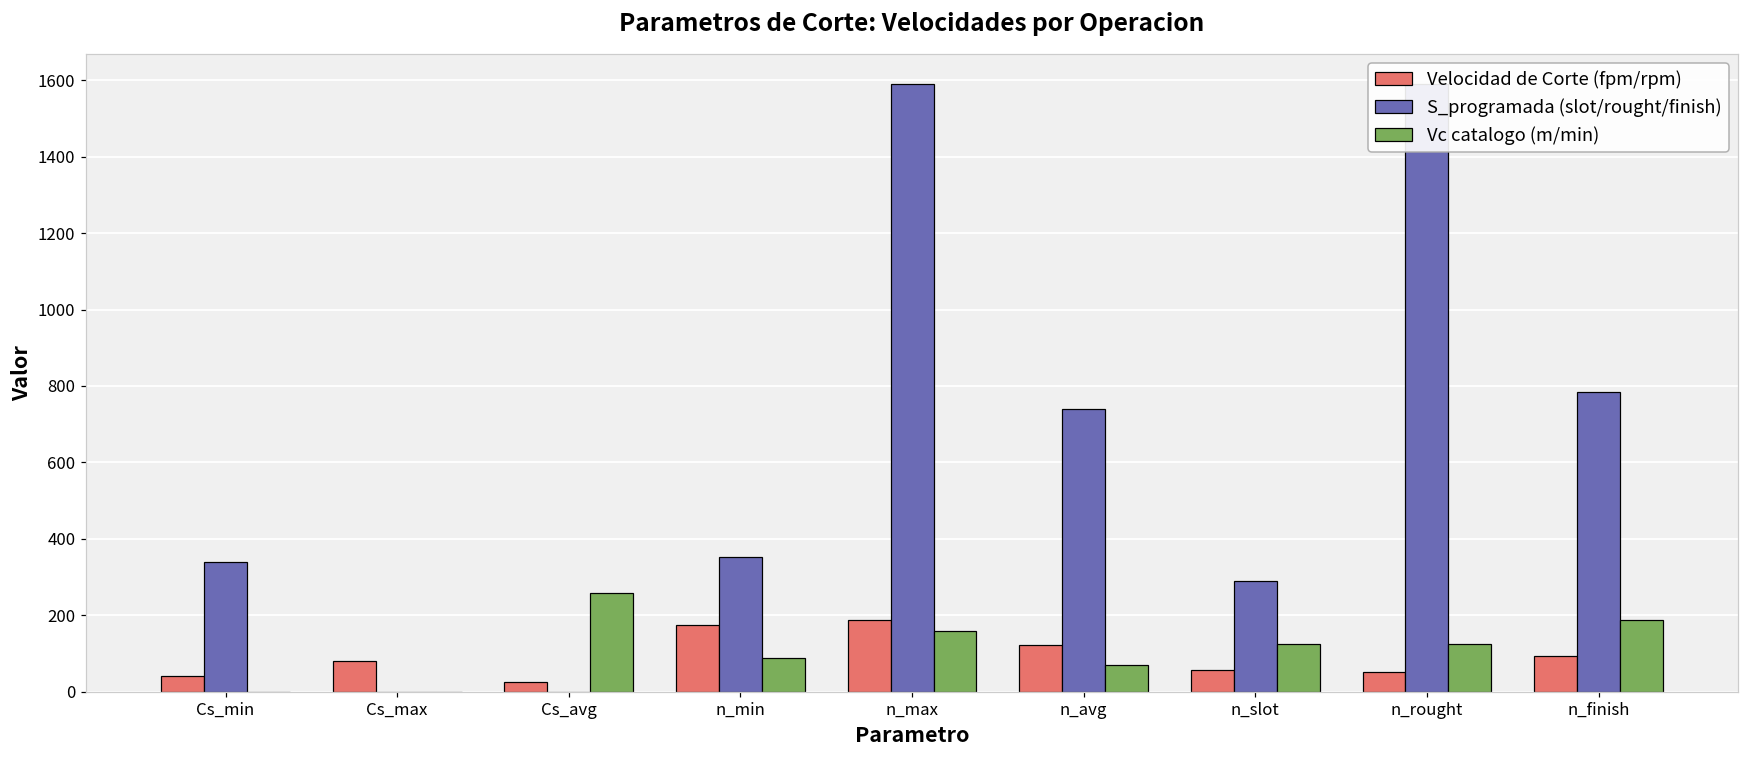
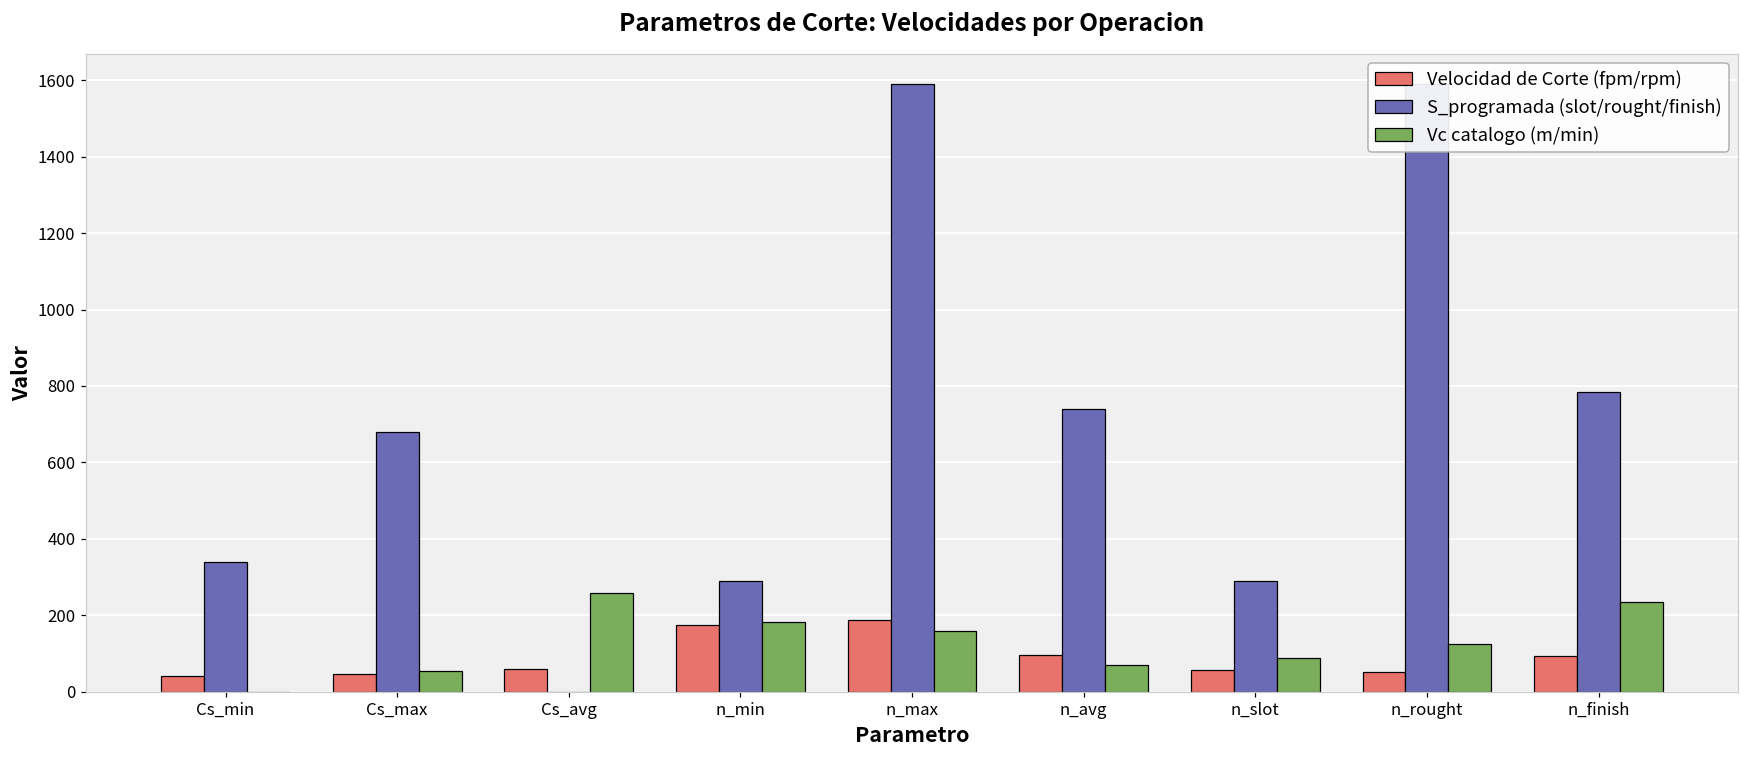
Velocidad de Corte (fpm/rpm), Cs_max: 80 -> 50
S_programada (slot/rought/finish), Cs_max: 0 -> 680
Vc catalogo (m/min), Cs_max: 0 -> 50
Velocidad de Corte (fpm/rpm), Cs_avg: 20 -> 60
S_programada (slot/rought/finish), n_min: 350 -> 290
Vc catalogo (m/min), n_min: 90 -> 180
Velocidad de Corte (fpm/rpm), n_avg: 120 -> 100
Vc catalogo (m/min), n_slot: 120 -> 90
Vc catalogo (m/min), n_finish: 190 -> 230
